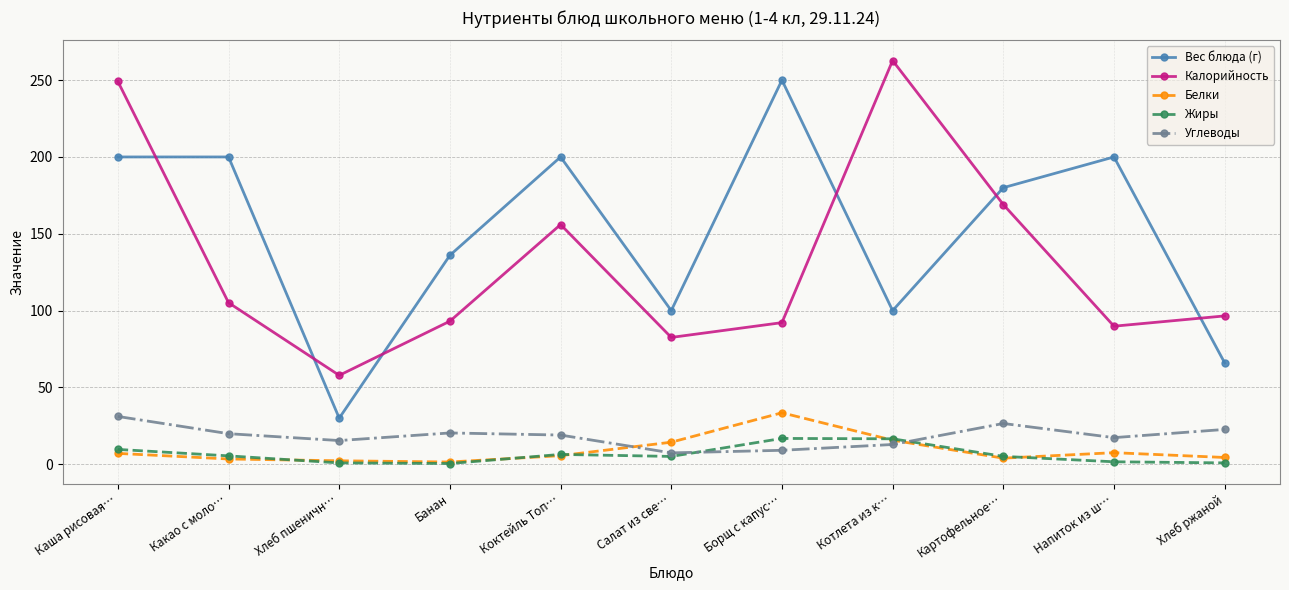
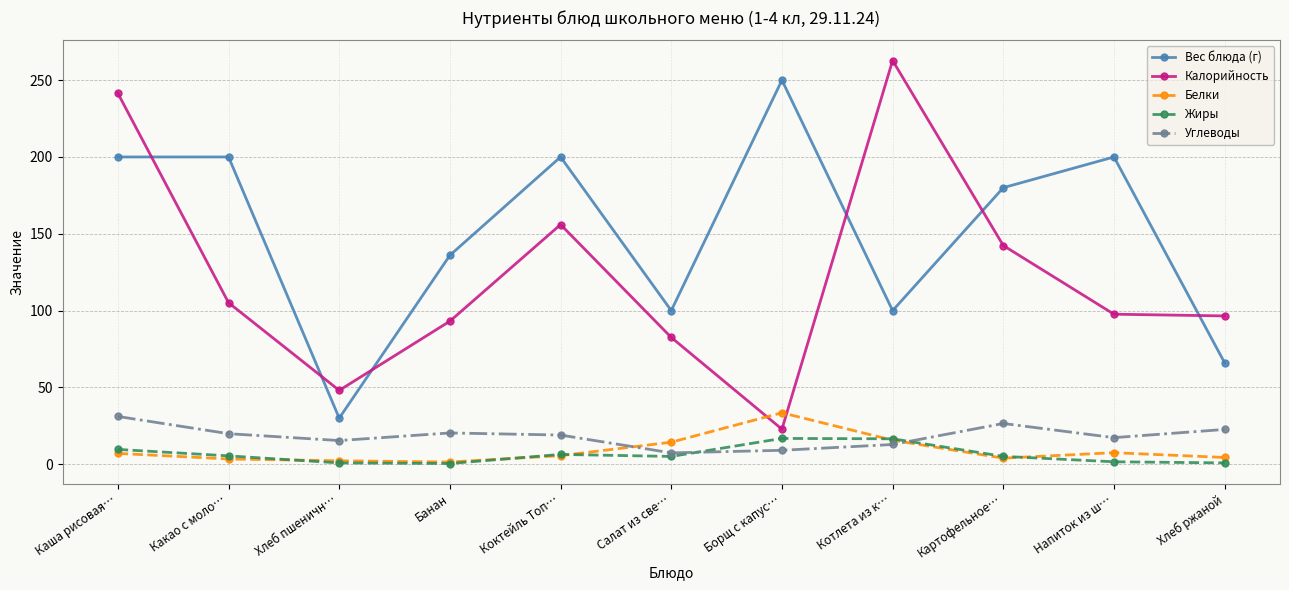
Калорийность, Каша рисовая…: 249 -> 241
Калорийность, Хлеб пшеничн…: 58 -> 48
Калорийность, Борщ с капус…: 92 -> 23
Калорийность, Картофельное…: 169 -> 142
Калорийность, Напиток из ш…: 90 -> 98
